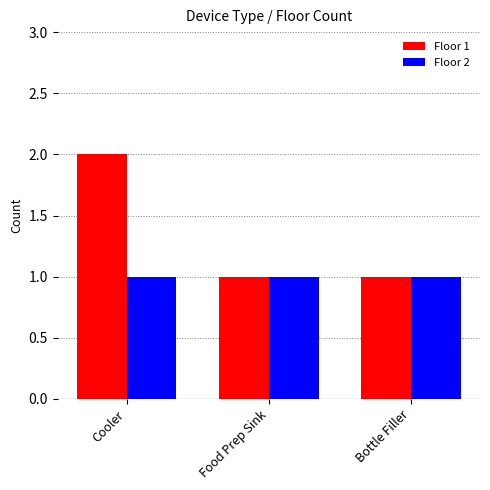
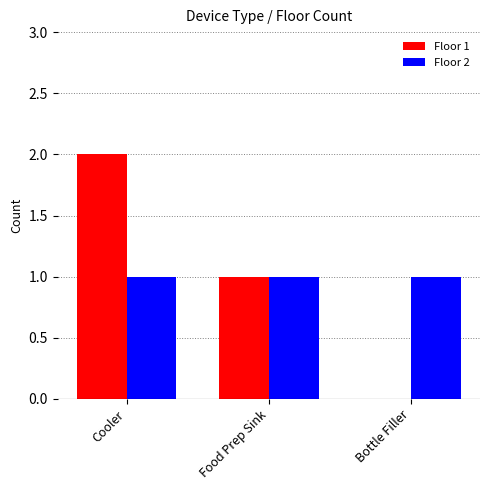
Floor 1, Bottle Filler: 1 -> 0
